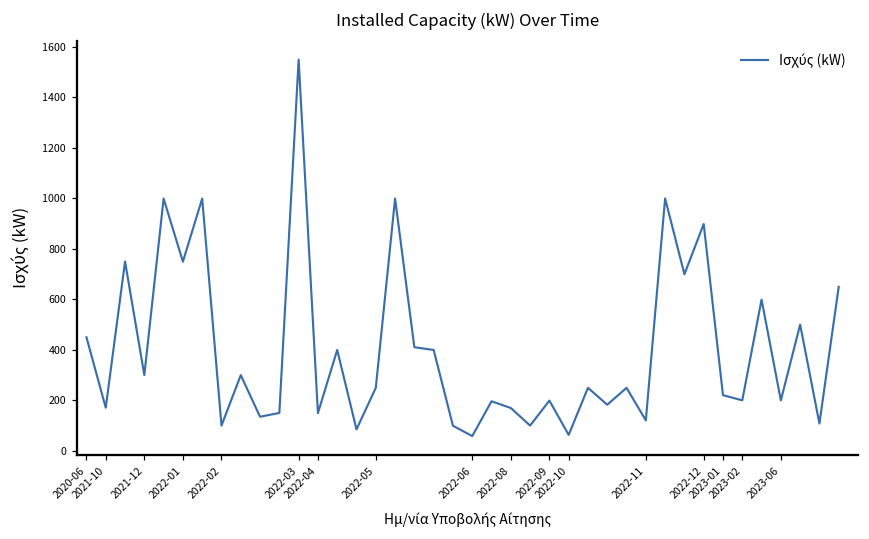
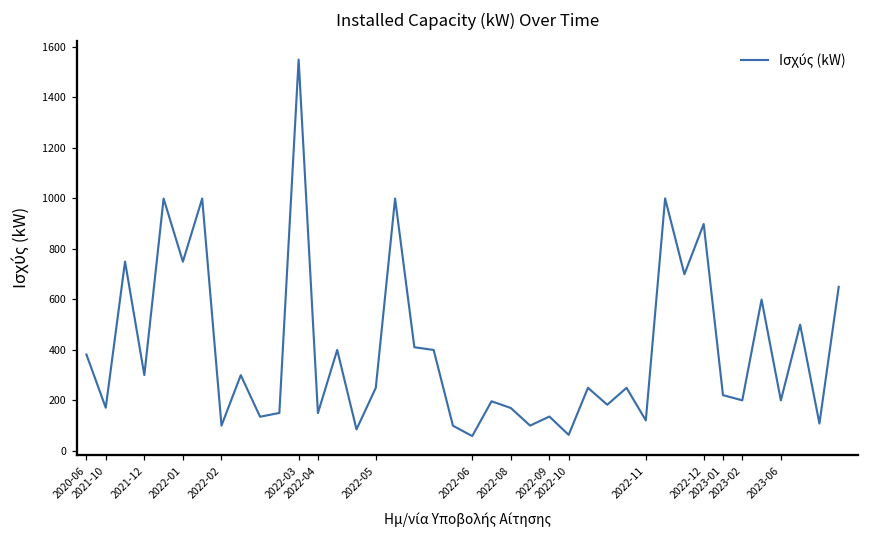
2020-06: 450 -> 380
2022-09: 200 -> 140
